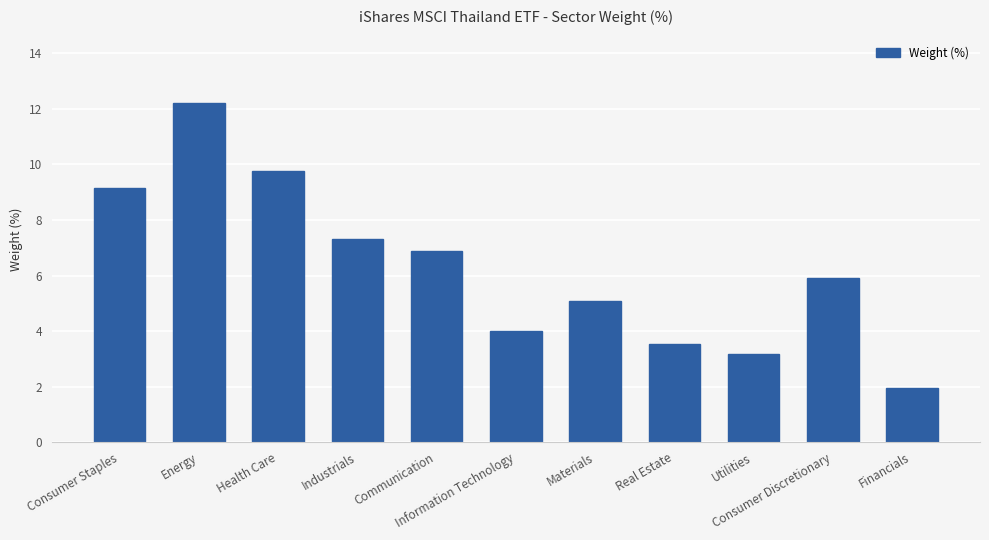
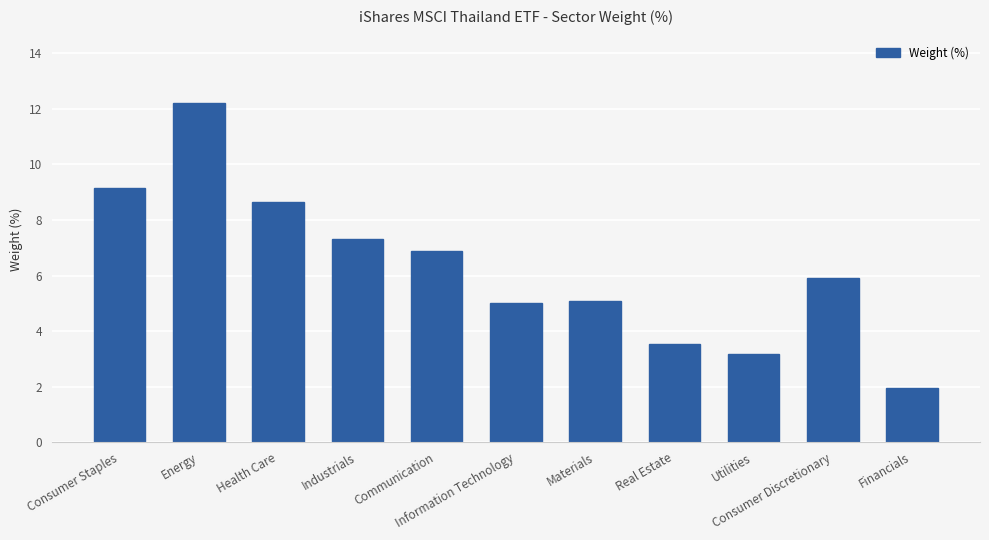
Health Care: 9.8 -> 8.6
Information Technology: 4 -> 5
